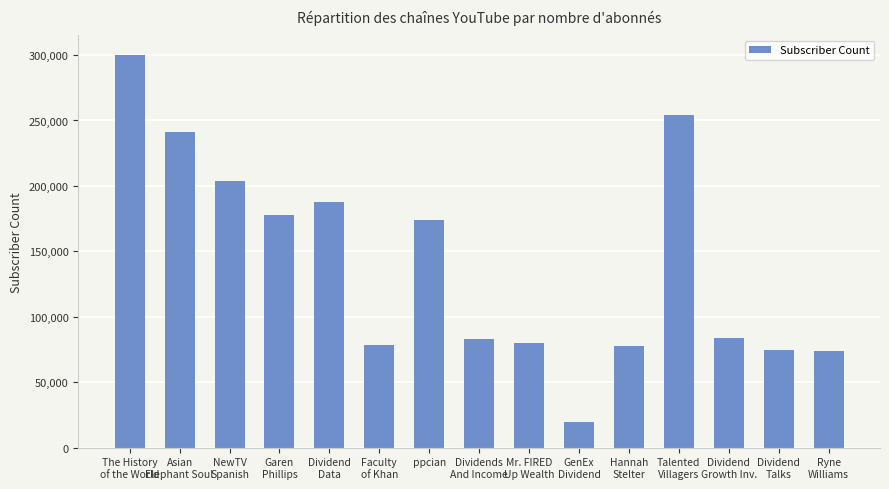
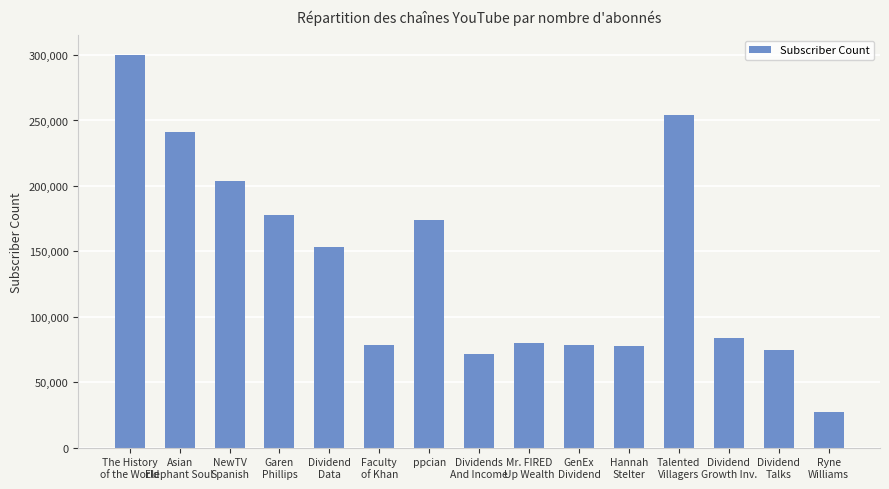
Dividend Data: 187,000 -> 153,000
Dividends And Income: 83,000 -> 72,000
GenEx Dividend: 19,000 -> 79,000
Ryne Williams: 74,000 -> 27,000
